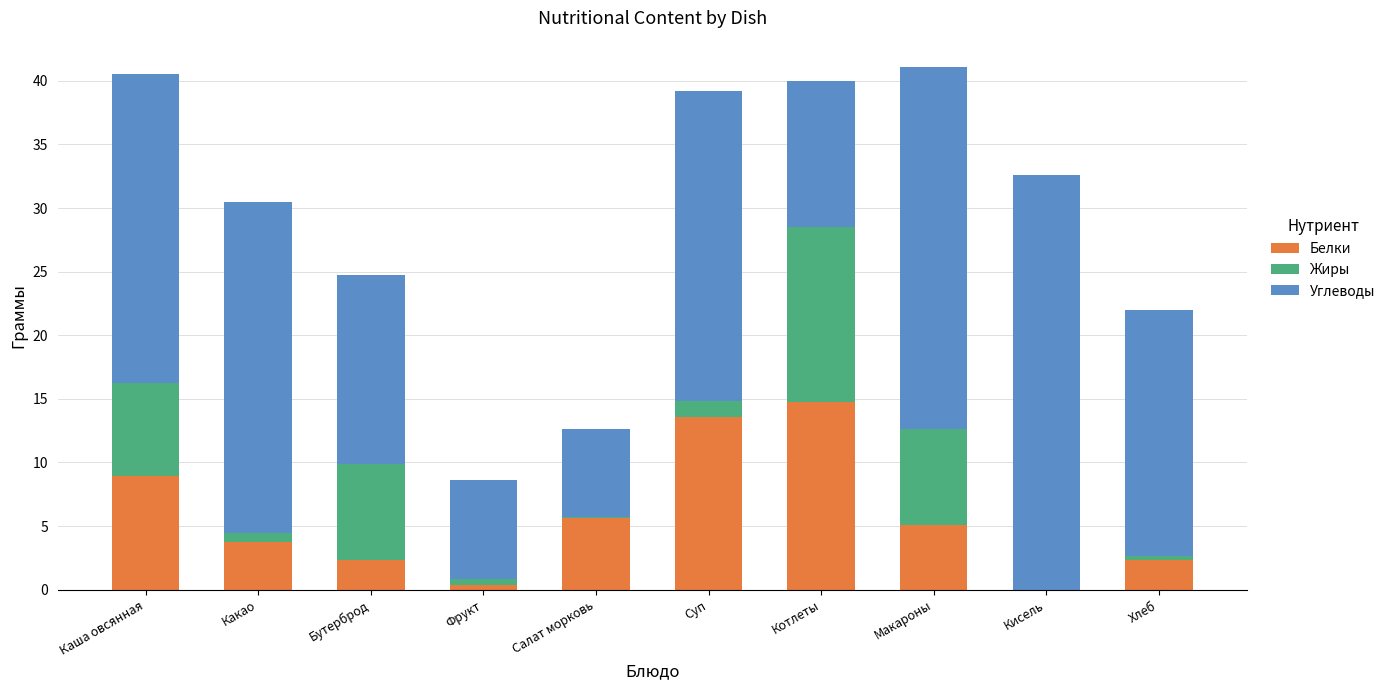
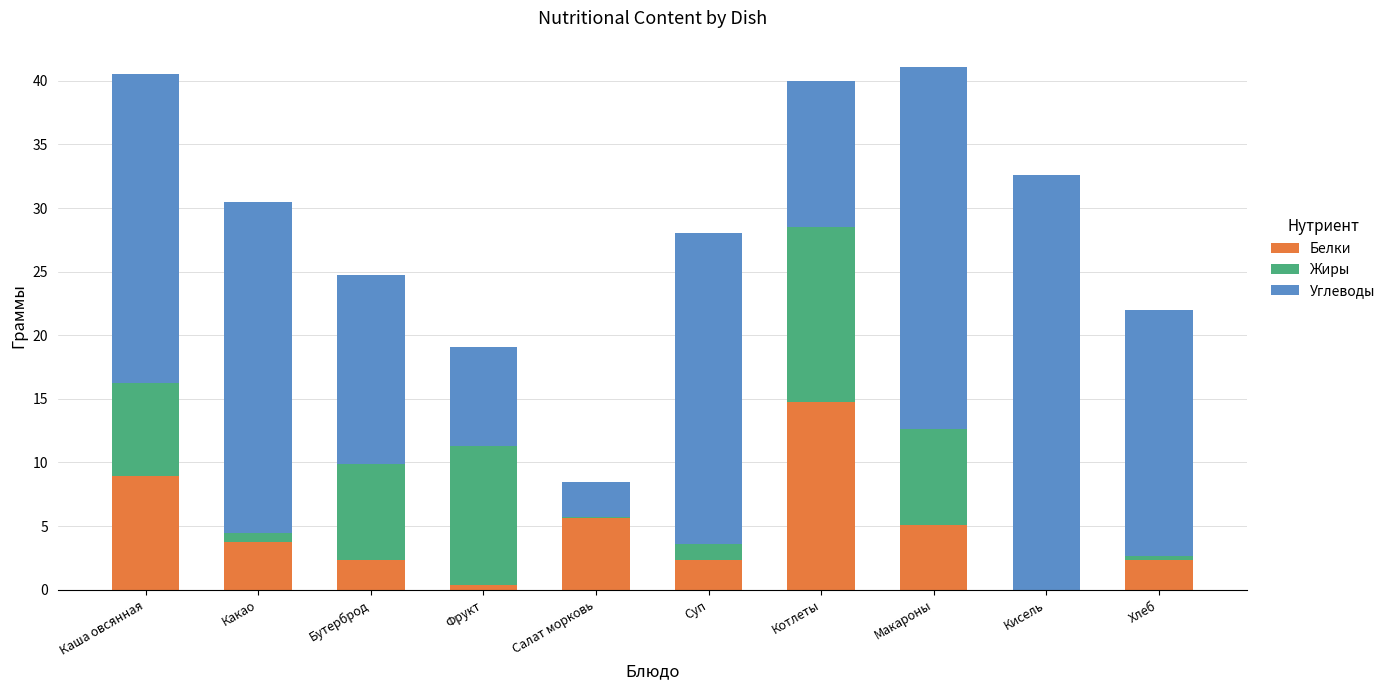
Жиры, Фрукт: 0.4 -> 10.9
Углеводы, Салат морковь: 6.9 -> 2.7
Белки, Суп: 13.6 -> 2.3
